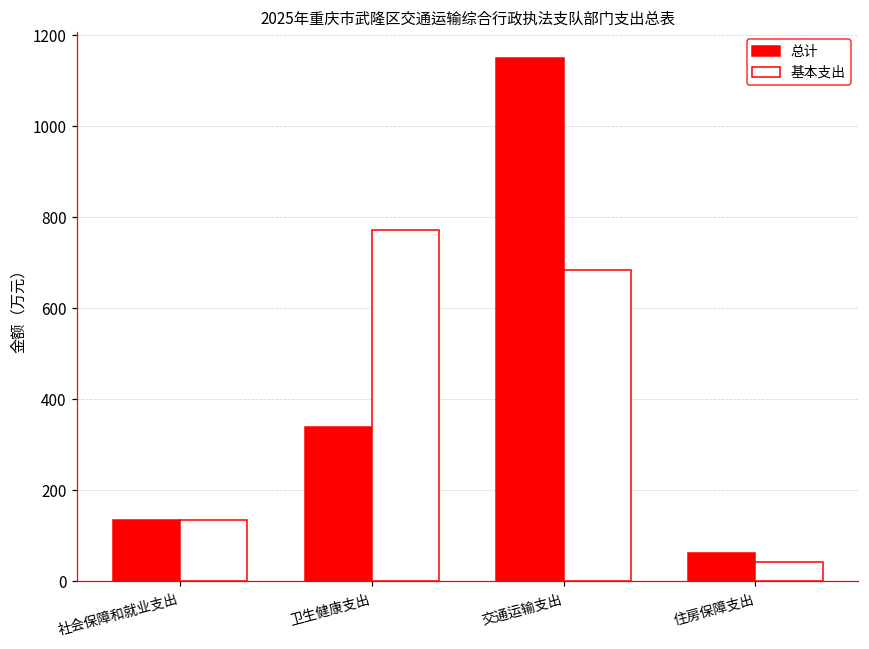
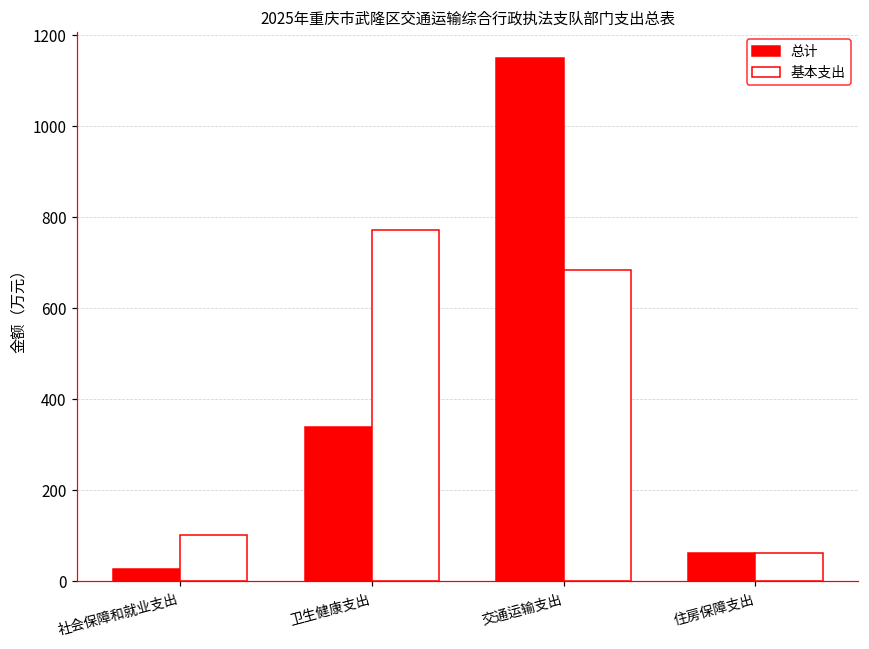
总计, 社会保障和就业支出: 140 -> 30
基本支出, 社会保障和就业支出: 140 -> 100
基本支出, 住房保障支出: 40 -> 60
